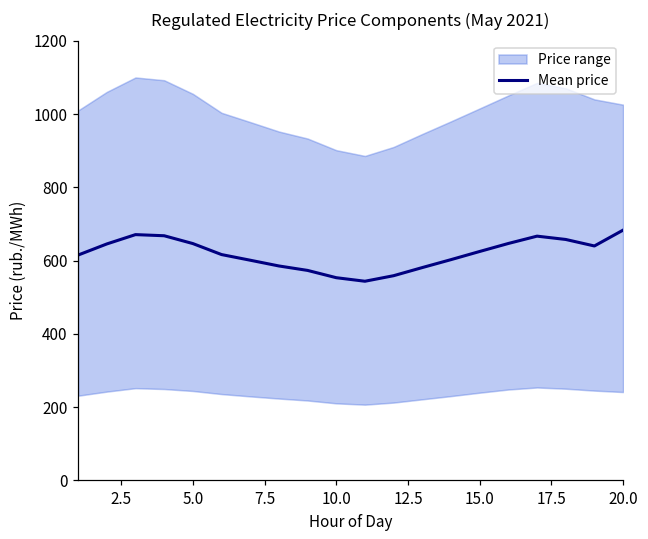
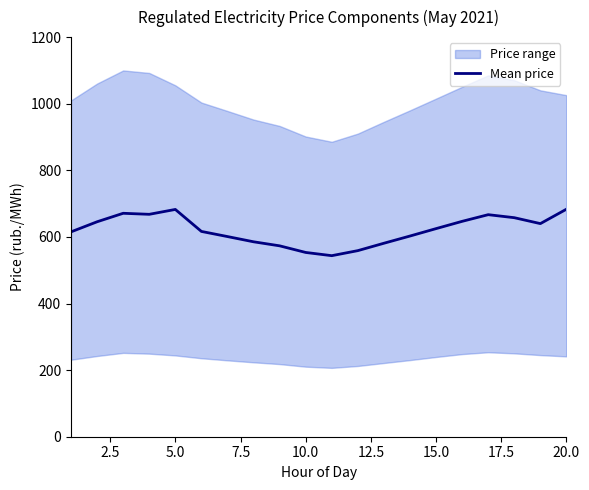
Mean price, 5.0: 650 -> 680
